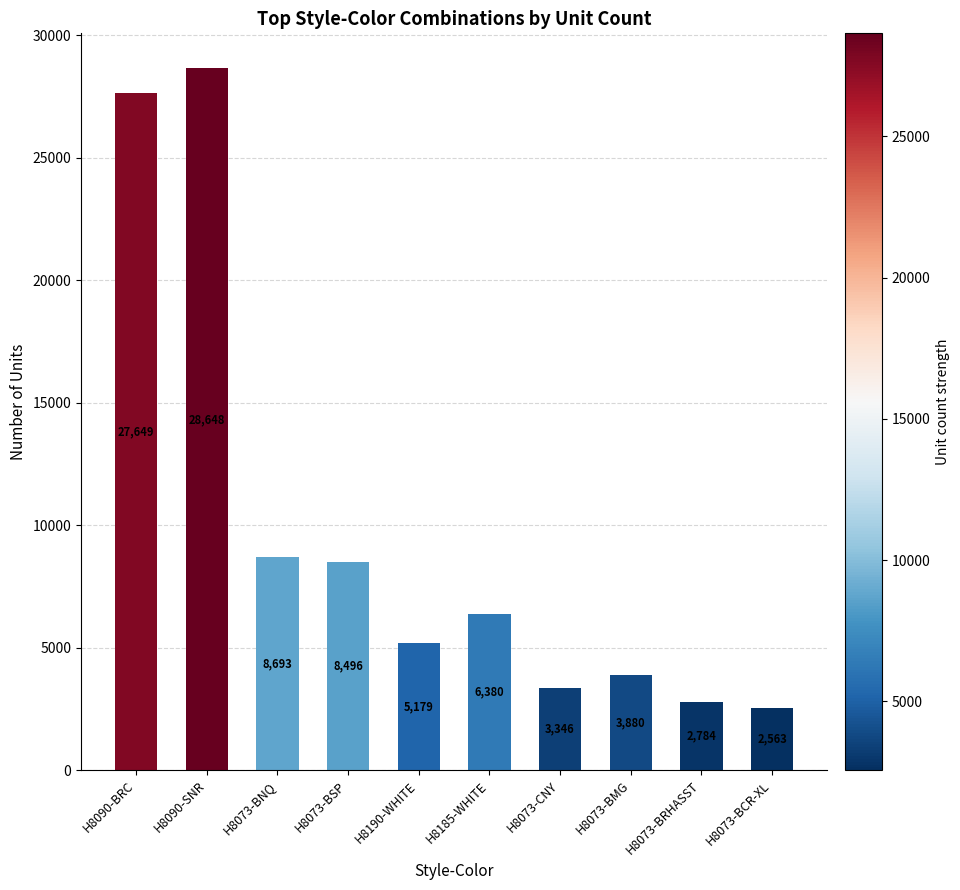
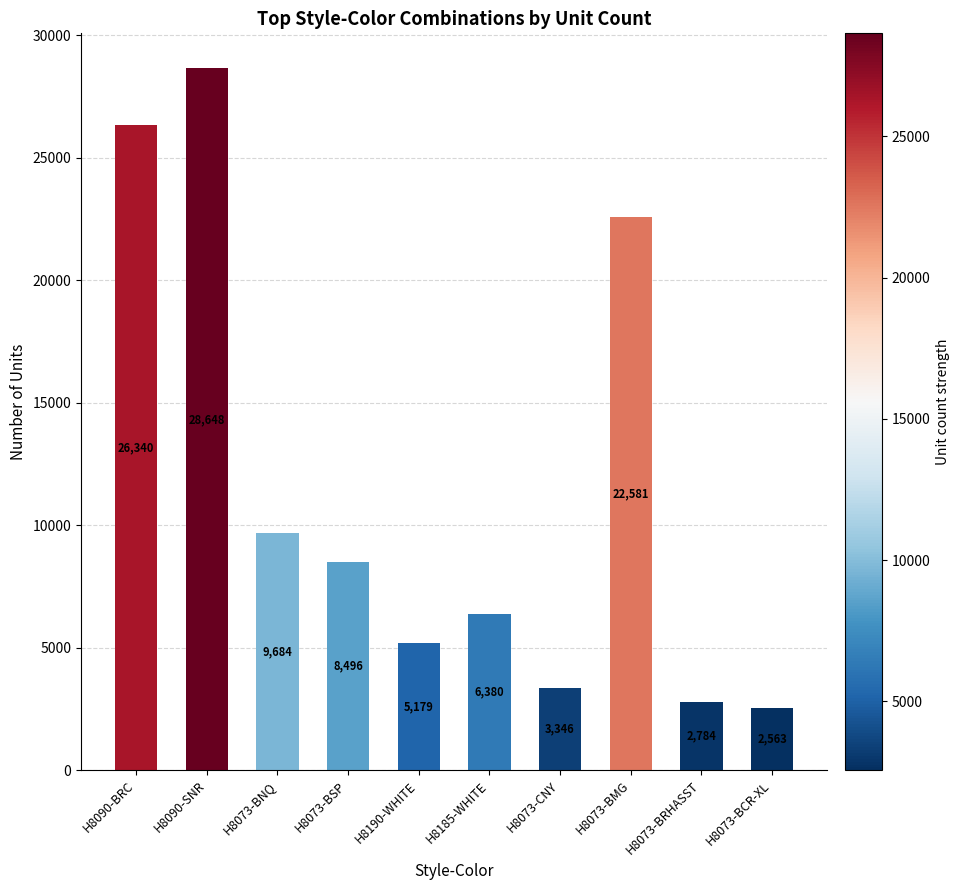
H8090-BRC: 27,649 -> 26,340
H8073-BNQ: 8,693 -> 9,684
H8073-BMG: 3,880 -> 22,581
